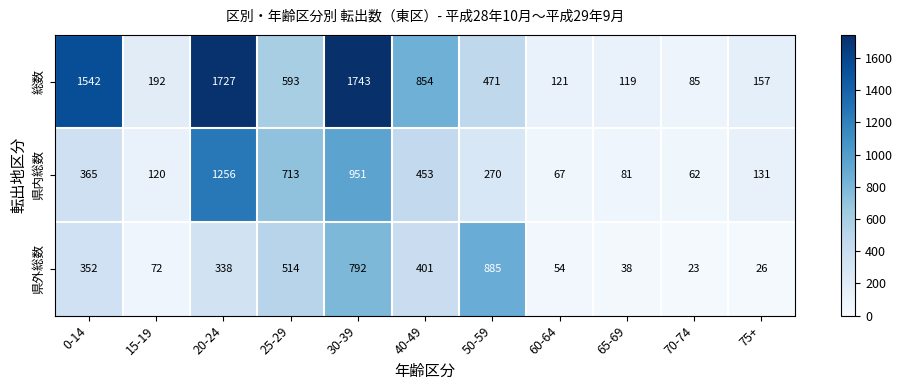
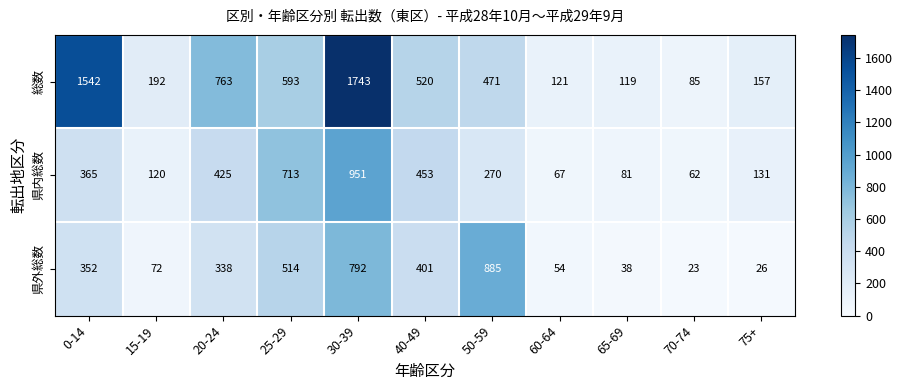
総数, 20-24: 1727 -> 763
総数, 40-49: 854 -> 520
県内総数, 20-24: 1256 -> 425
